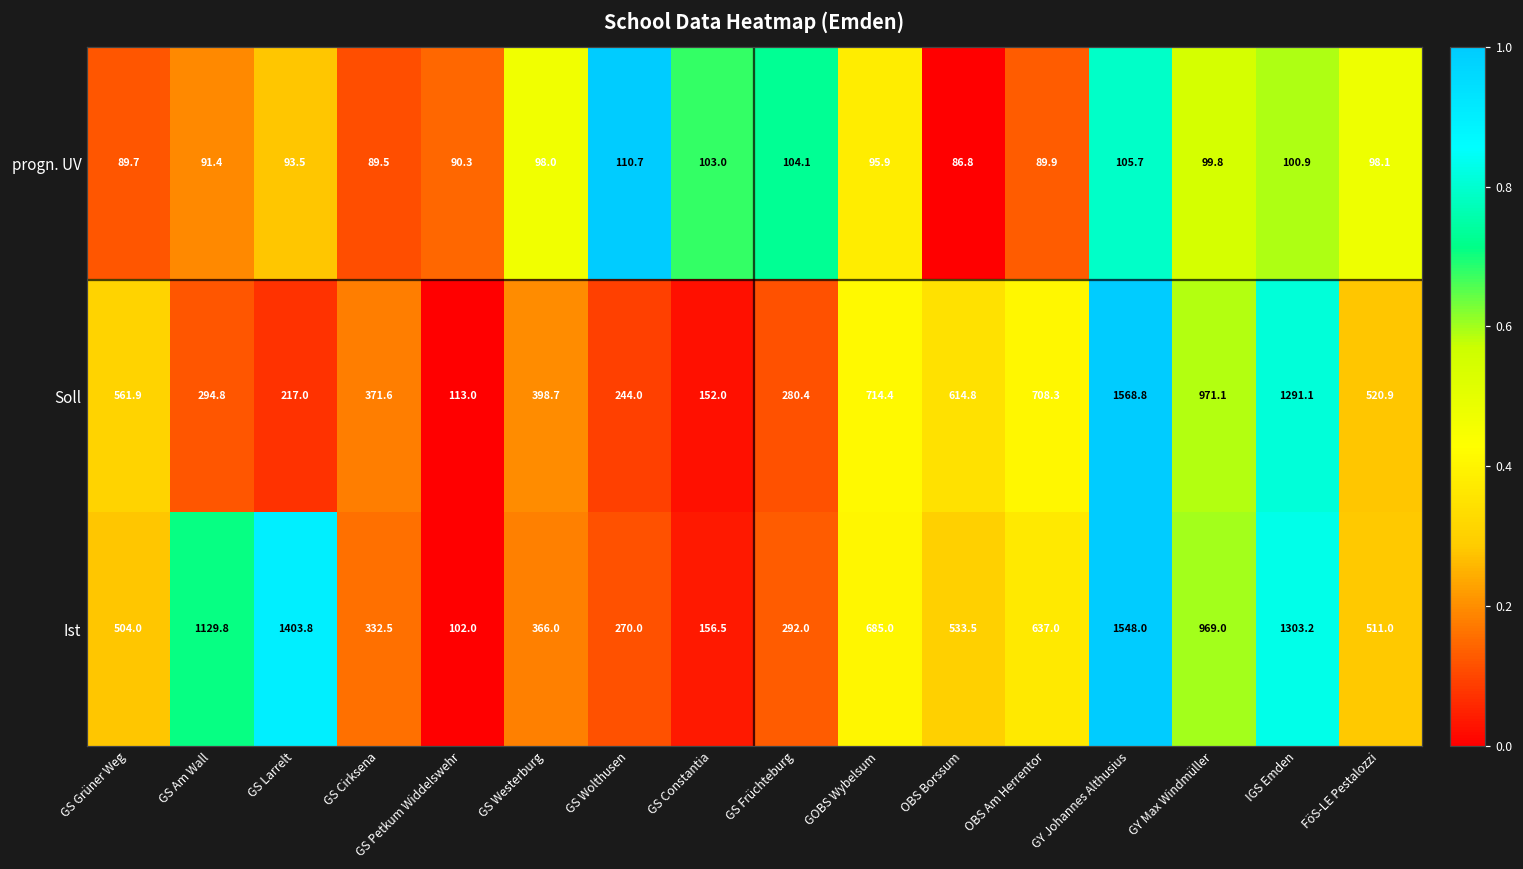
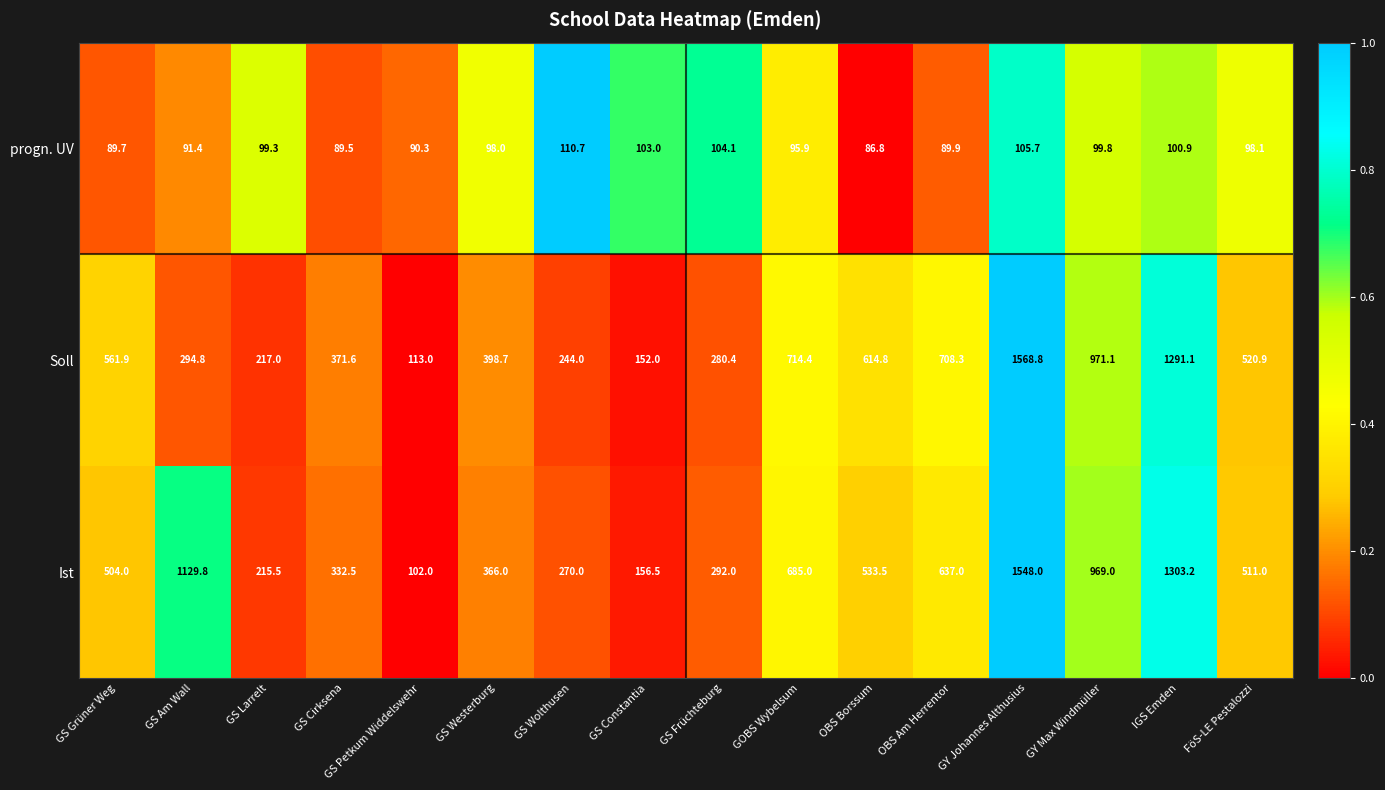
progn. UV, GS Larrelt: 93.5 -> 99.3
Ist, GS Larrelt: 1403.8 -> 215.5
